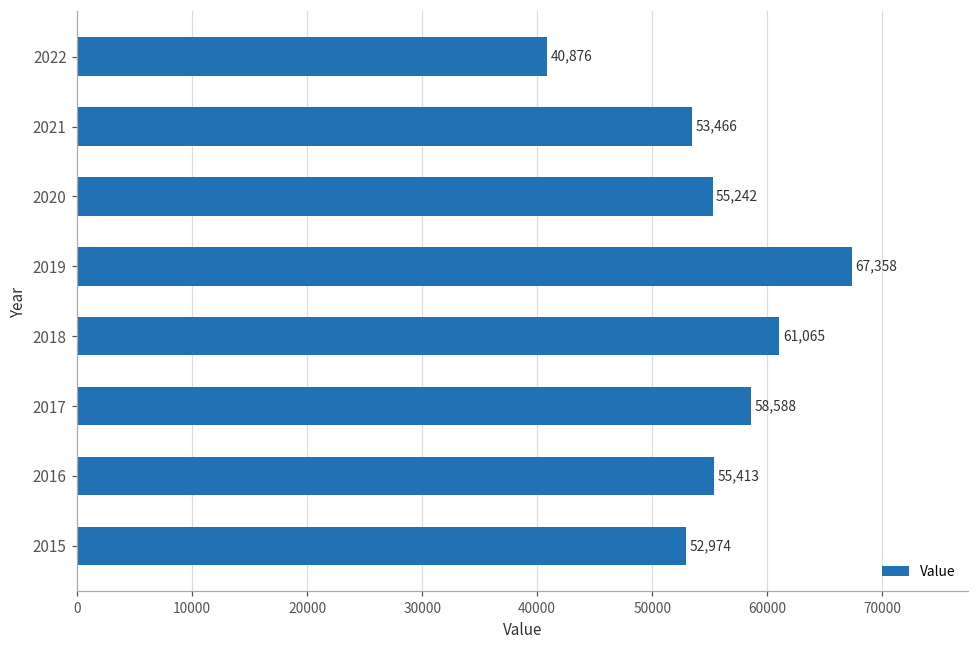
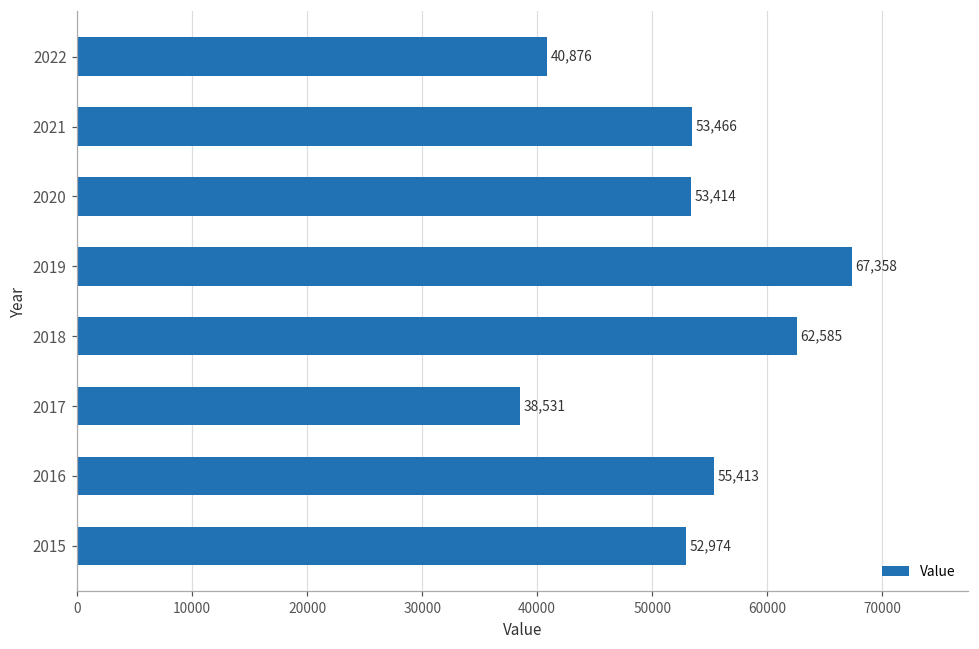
2020: 55,242 -> 53,414
2018: 61,065 -> 62,585
2017: 58,588 -> 38,531
